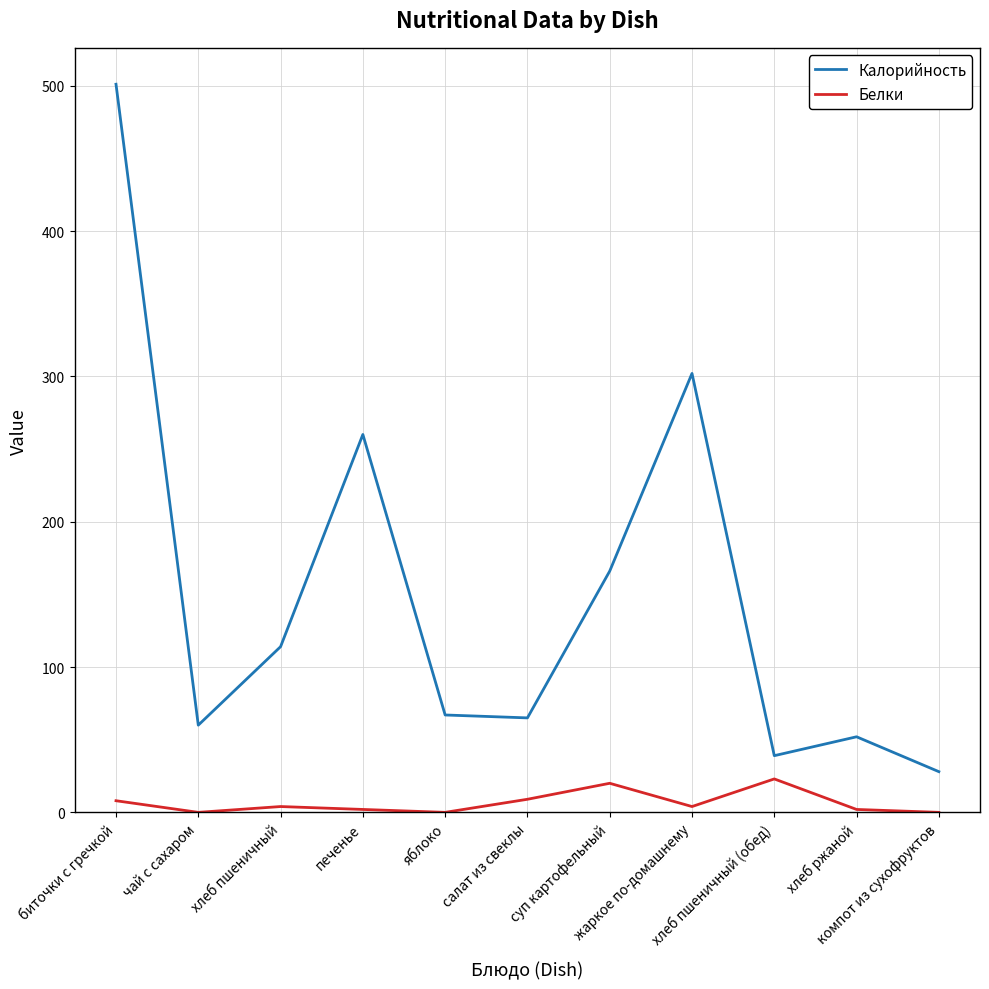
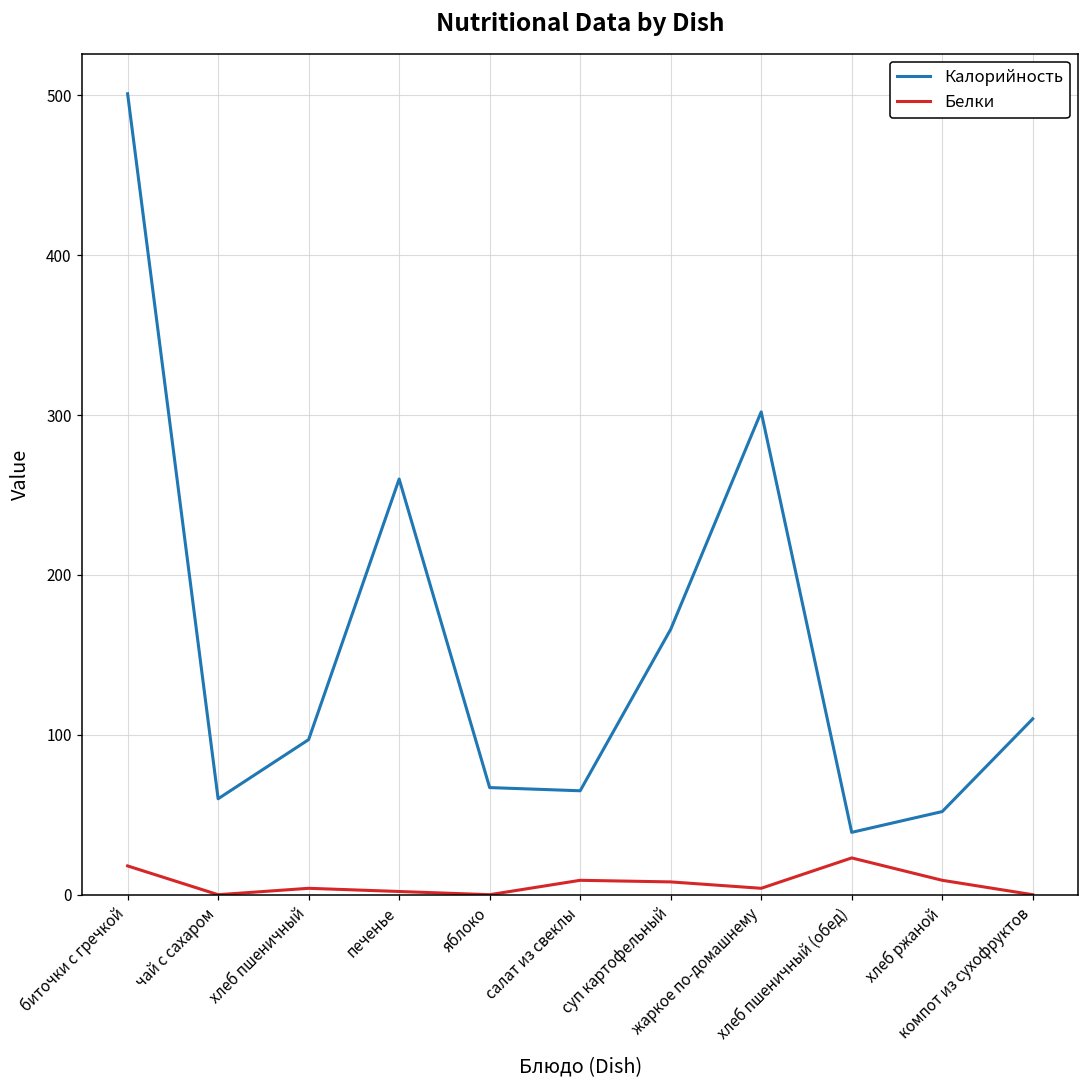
Белки, биточки с гречкой: 8 -> 18
Калорийность, хлеб пшеничный: 114 -> 97
Белки, суп картофельный: 20 -> 8
Белки, хлеб ржаной: 2 -> 9
Калорийность, компот из сухофруктов: 28 -> 110
